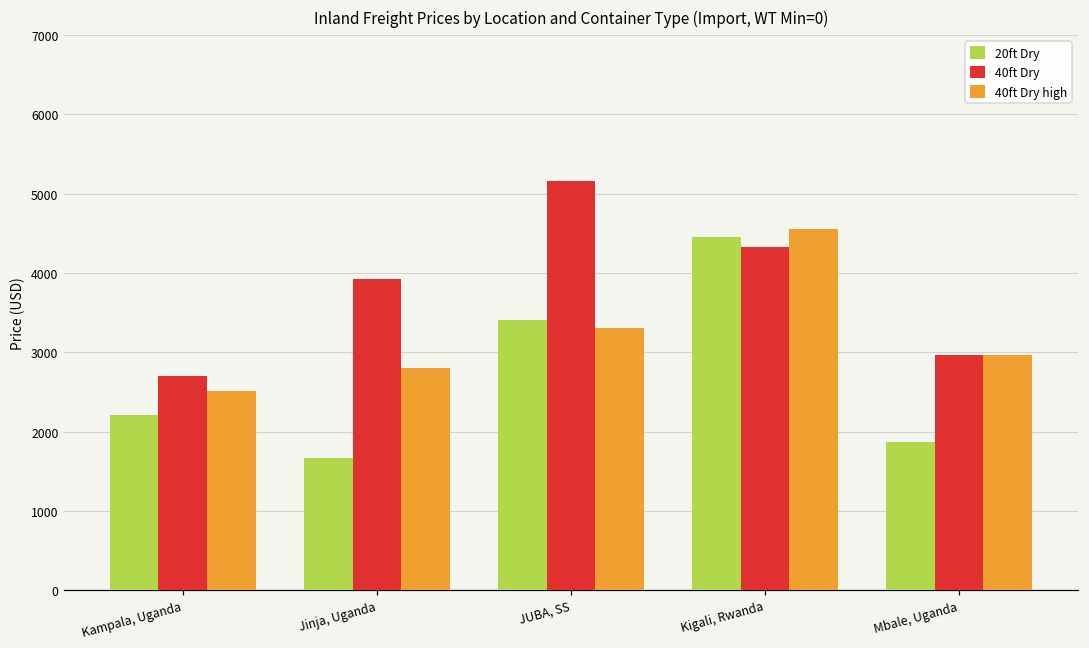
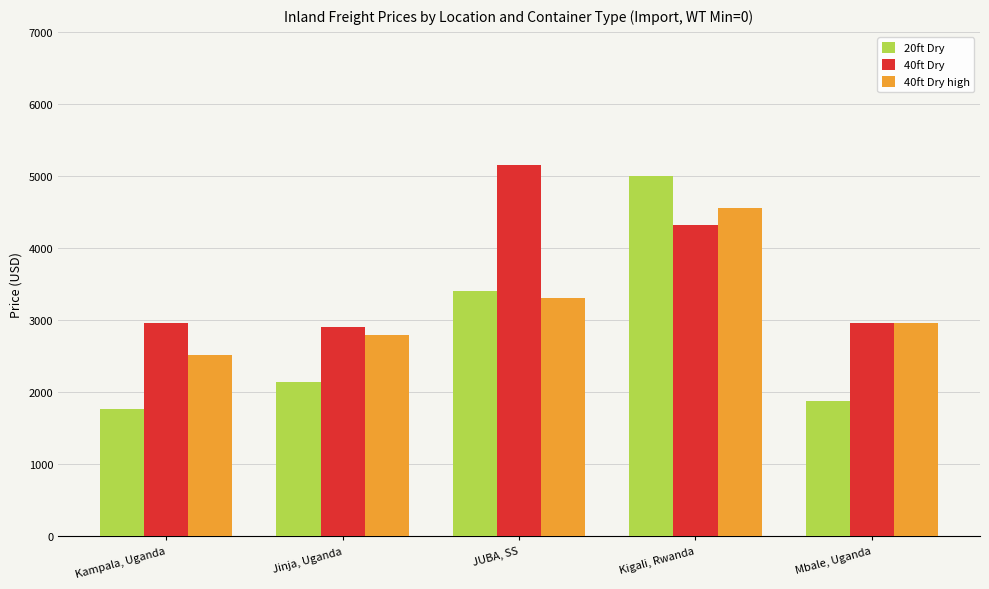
20ft Dry, Kampala, Uganda: 2200 -> 1800
40ft Dry, Kampala, Uganda: 2700 -> 3000
20ft Dry, Jinja, Uganda: 1700 -> 2100
40ft Dry, Jinja, Uganda: 3900 -> 2900
20ft Dry, Kigali, Rwanda: 4500 -> 5000
